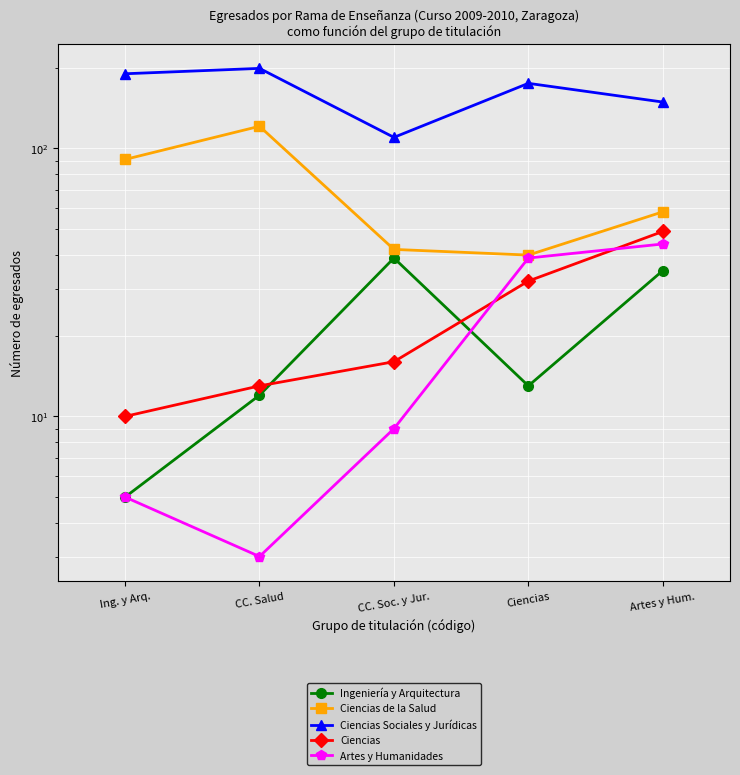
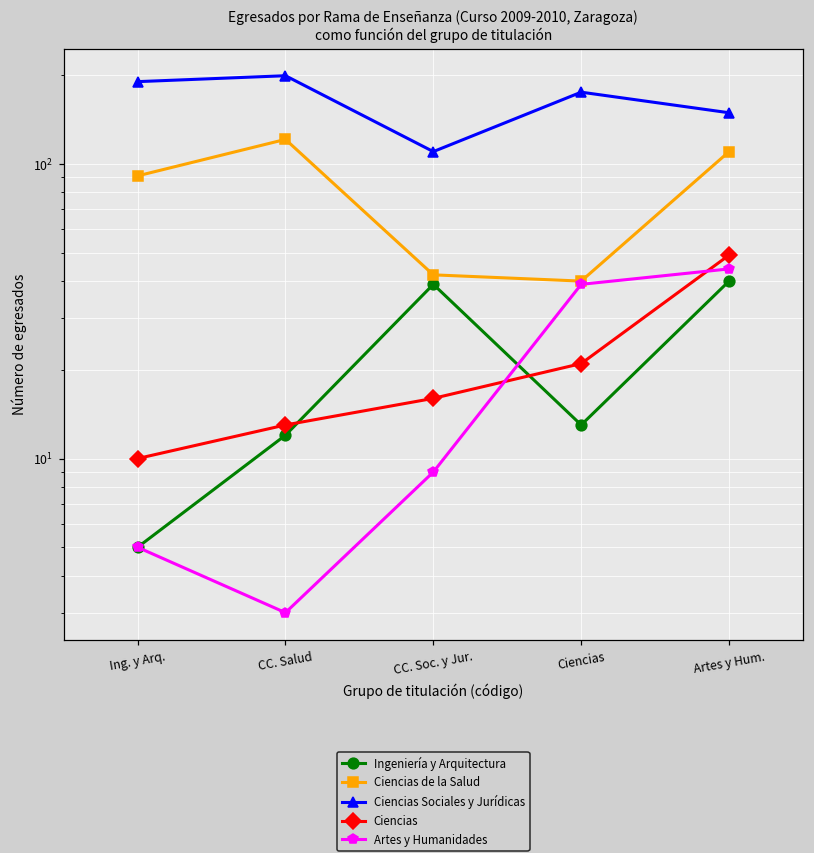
Ciencias, Ciencias: 32 -> 21
Ingeniería y Arquitectura, Artes y Hum.: 35 -> 40
Ciencias de la Salud, Artes y Hum.: 58 -> 110
